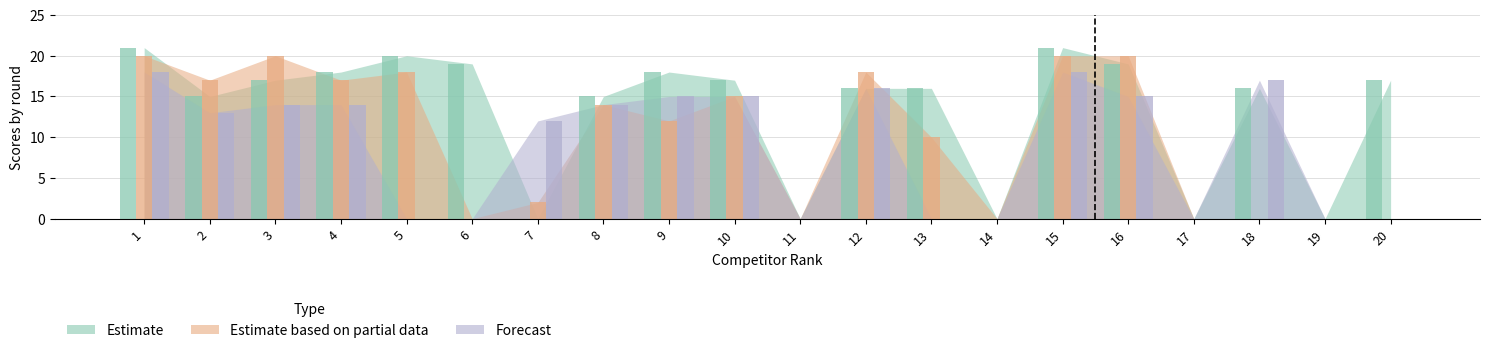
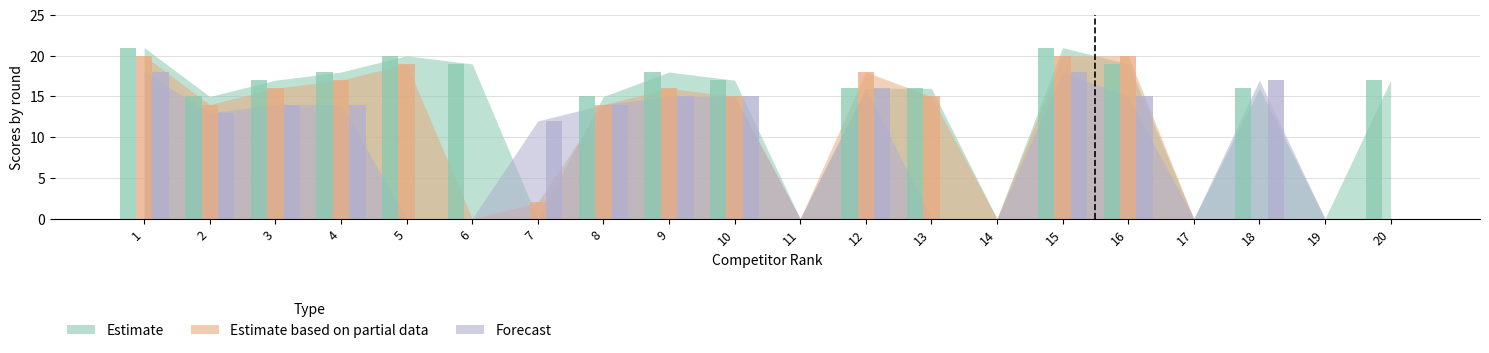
Estimate based on partial data, 2: 17 -> 14
Estimate based on partial data, 3: 20 -> 16
Estimate based on partial data, 5: 18 -> 19
Estimate based on partial data, 9: 12 -> 16
Estimate based on partial data, 13: 10 -> 15
